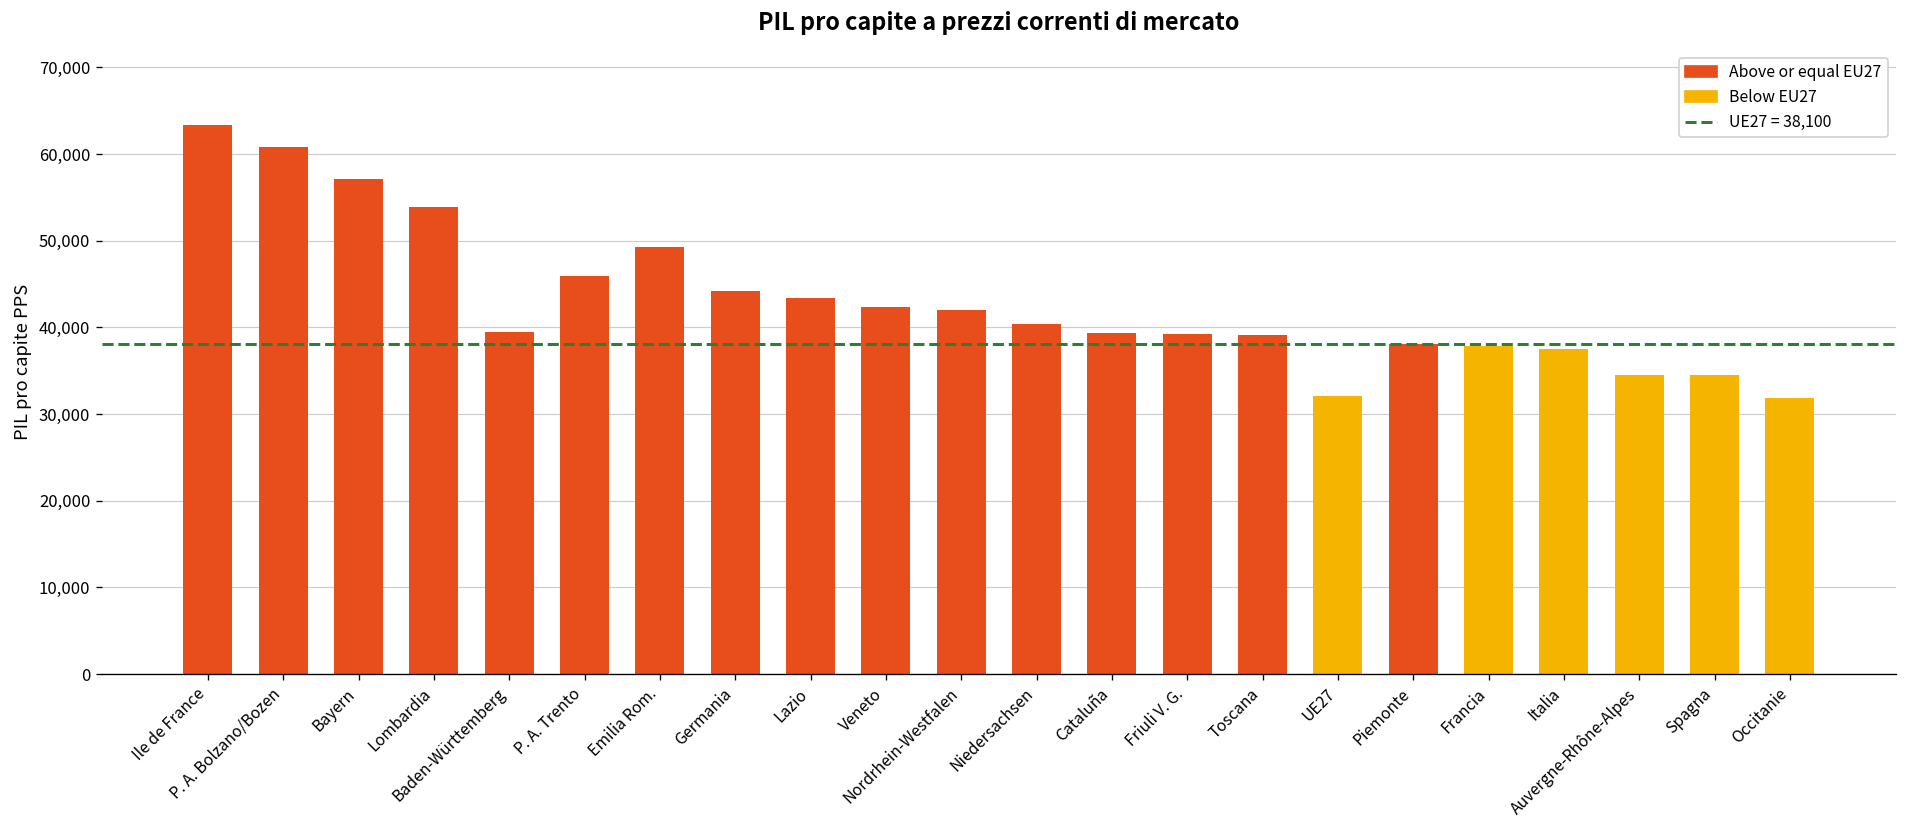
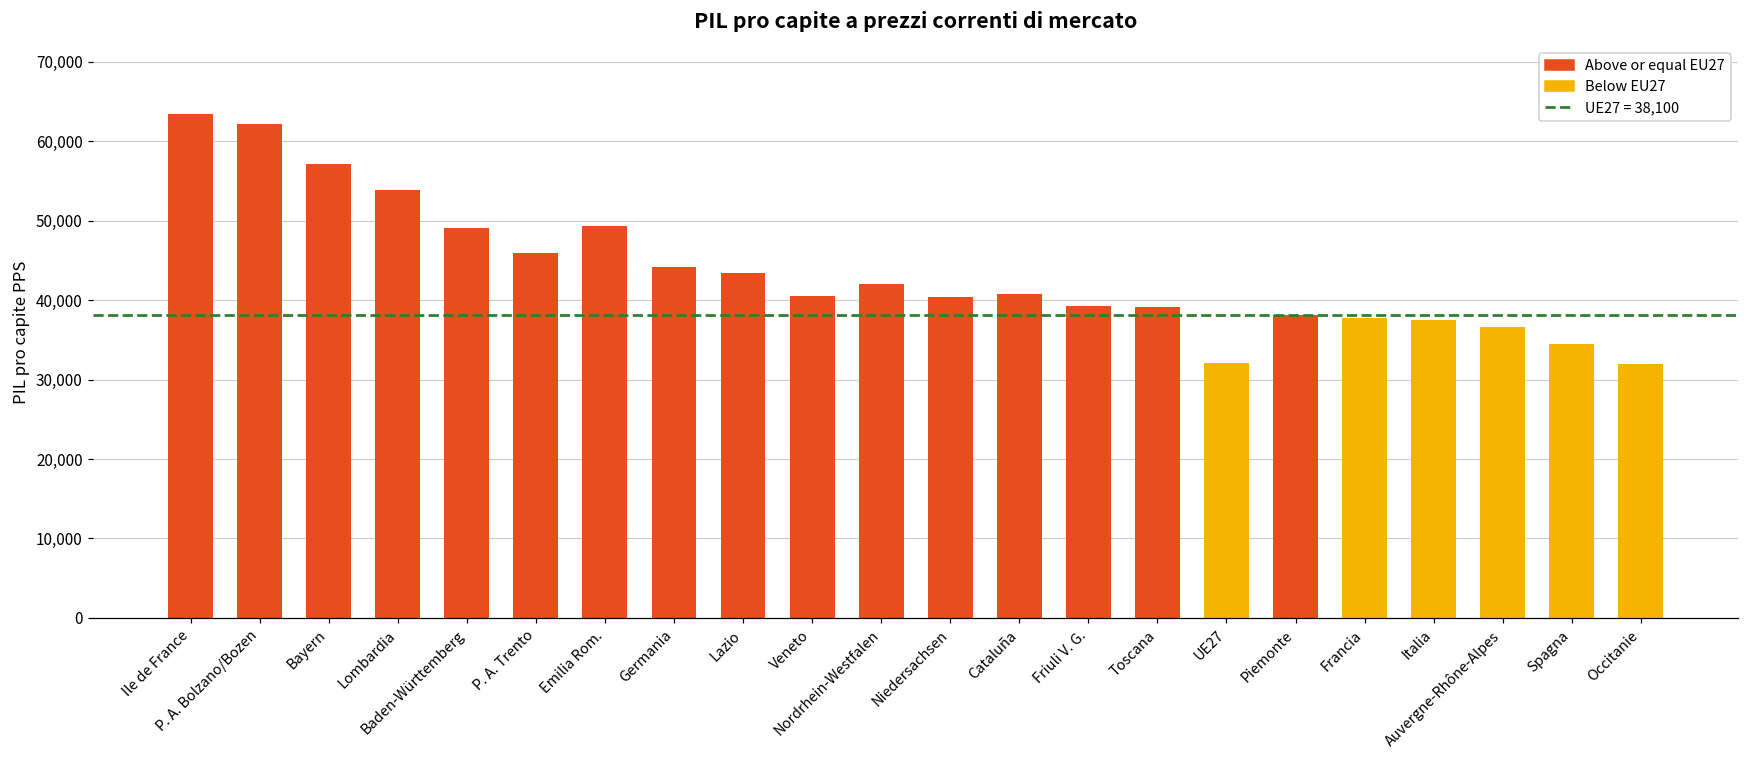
Above or equal EU27, P. A. Bolzano/Bozen: 61,000 -> 62,000
Above or equal EU27, Baden-Württemberg: 39,000 -> 49,000
Above or equal EU27, Veneto: 42,000 -> 41,000
Above or equal EU27, Cataluña: 39,000 -> 41,000
Below EU27, Auvergne-Rhône-Alpes: 35,000 -> 37,000
